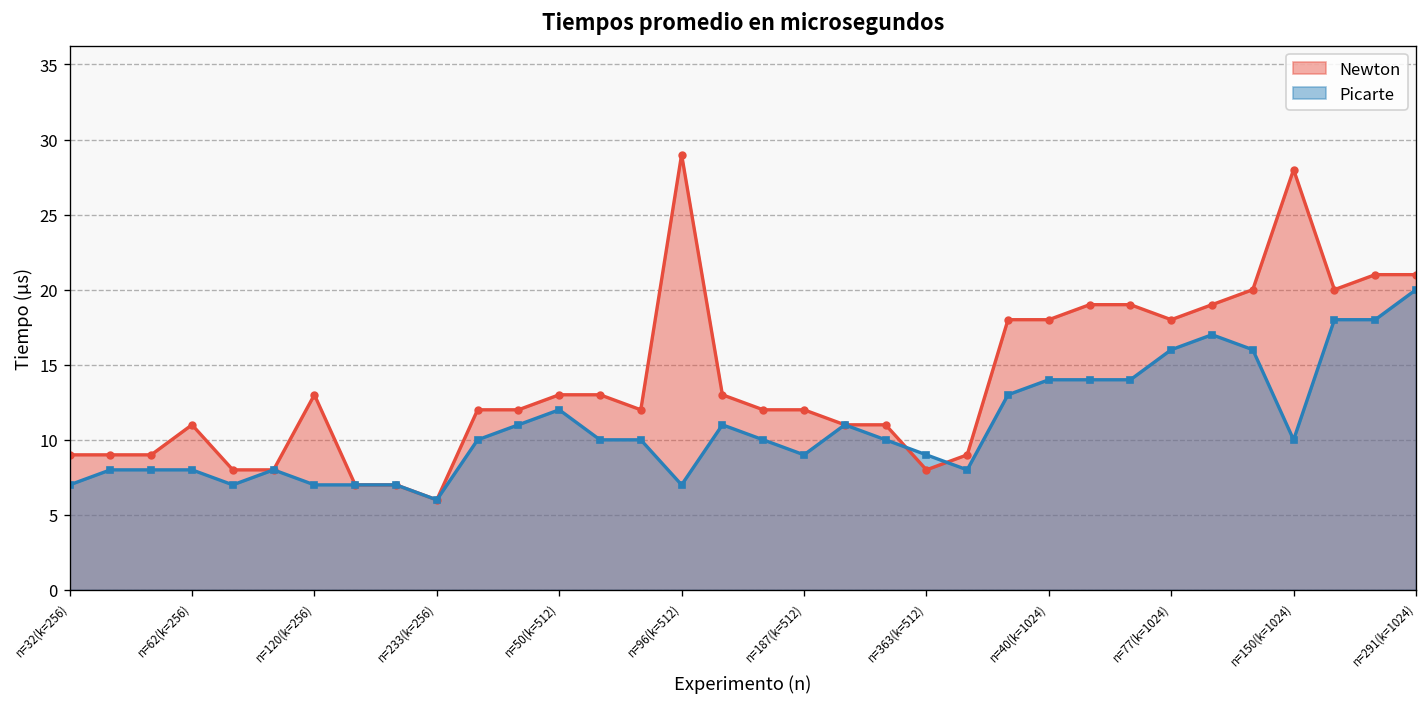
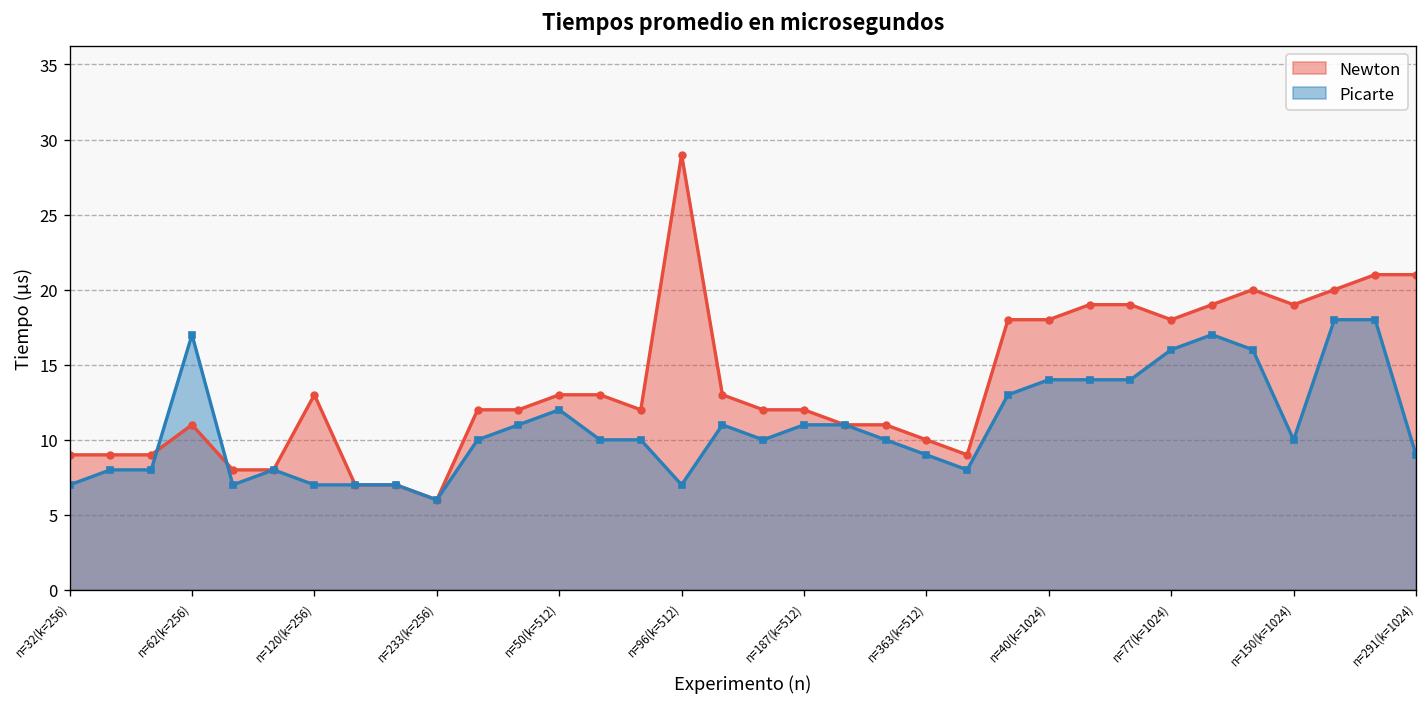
Picarte, n=62(k=256): 8 -> 17
Picarte, n=187(k=512): 9 -> 11
Newton, n=363(k=512): 8 -> 10
Newton, n=150(k=1024): 28 -> 19
Picarte, n=291(k=1024): 20 -> 9
